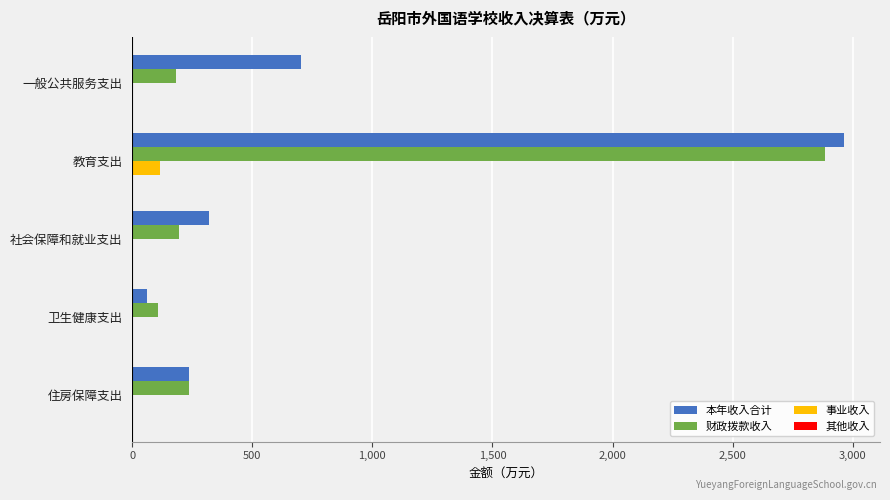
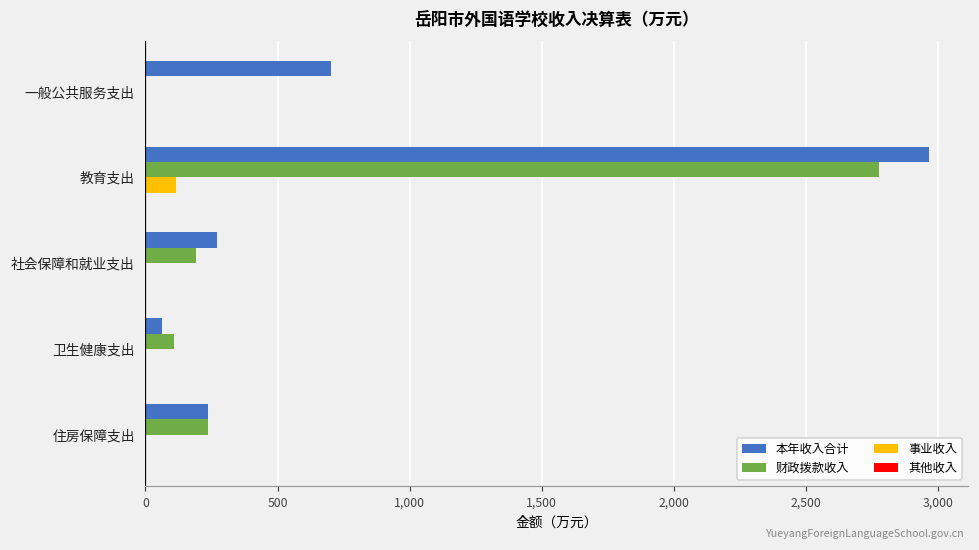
财政拨款收入, 一般公共服务支出: 180 -> 0
财政拨款收入, 教育支出: 2,880 -> 2,780
本年收入合计, 社会保障和就业支出: 320 -> 270
